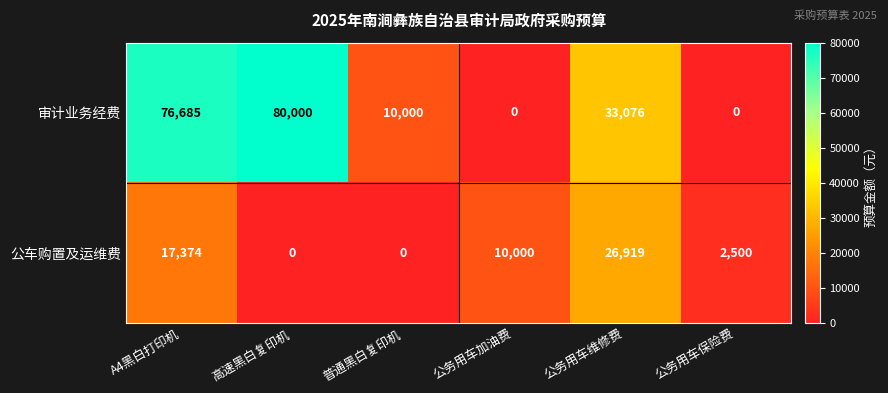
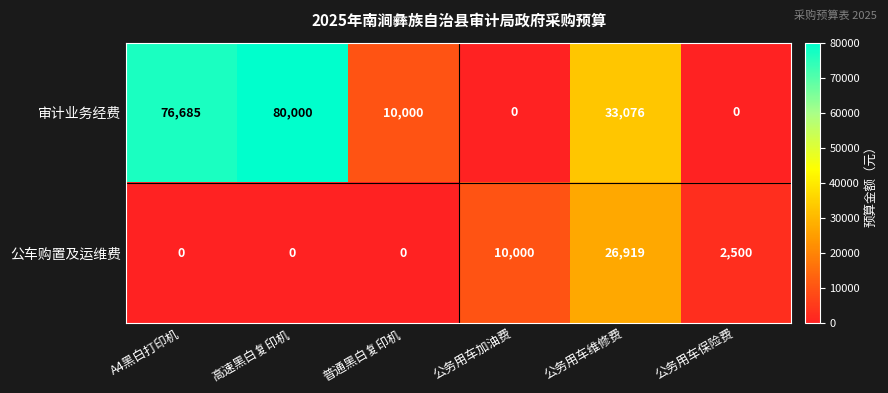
公车购置及运维费, A4黑白打印机: 17,374 -> 0
